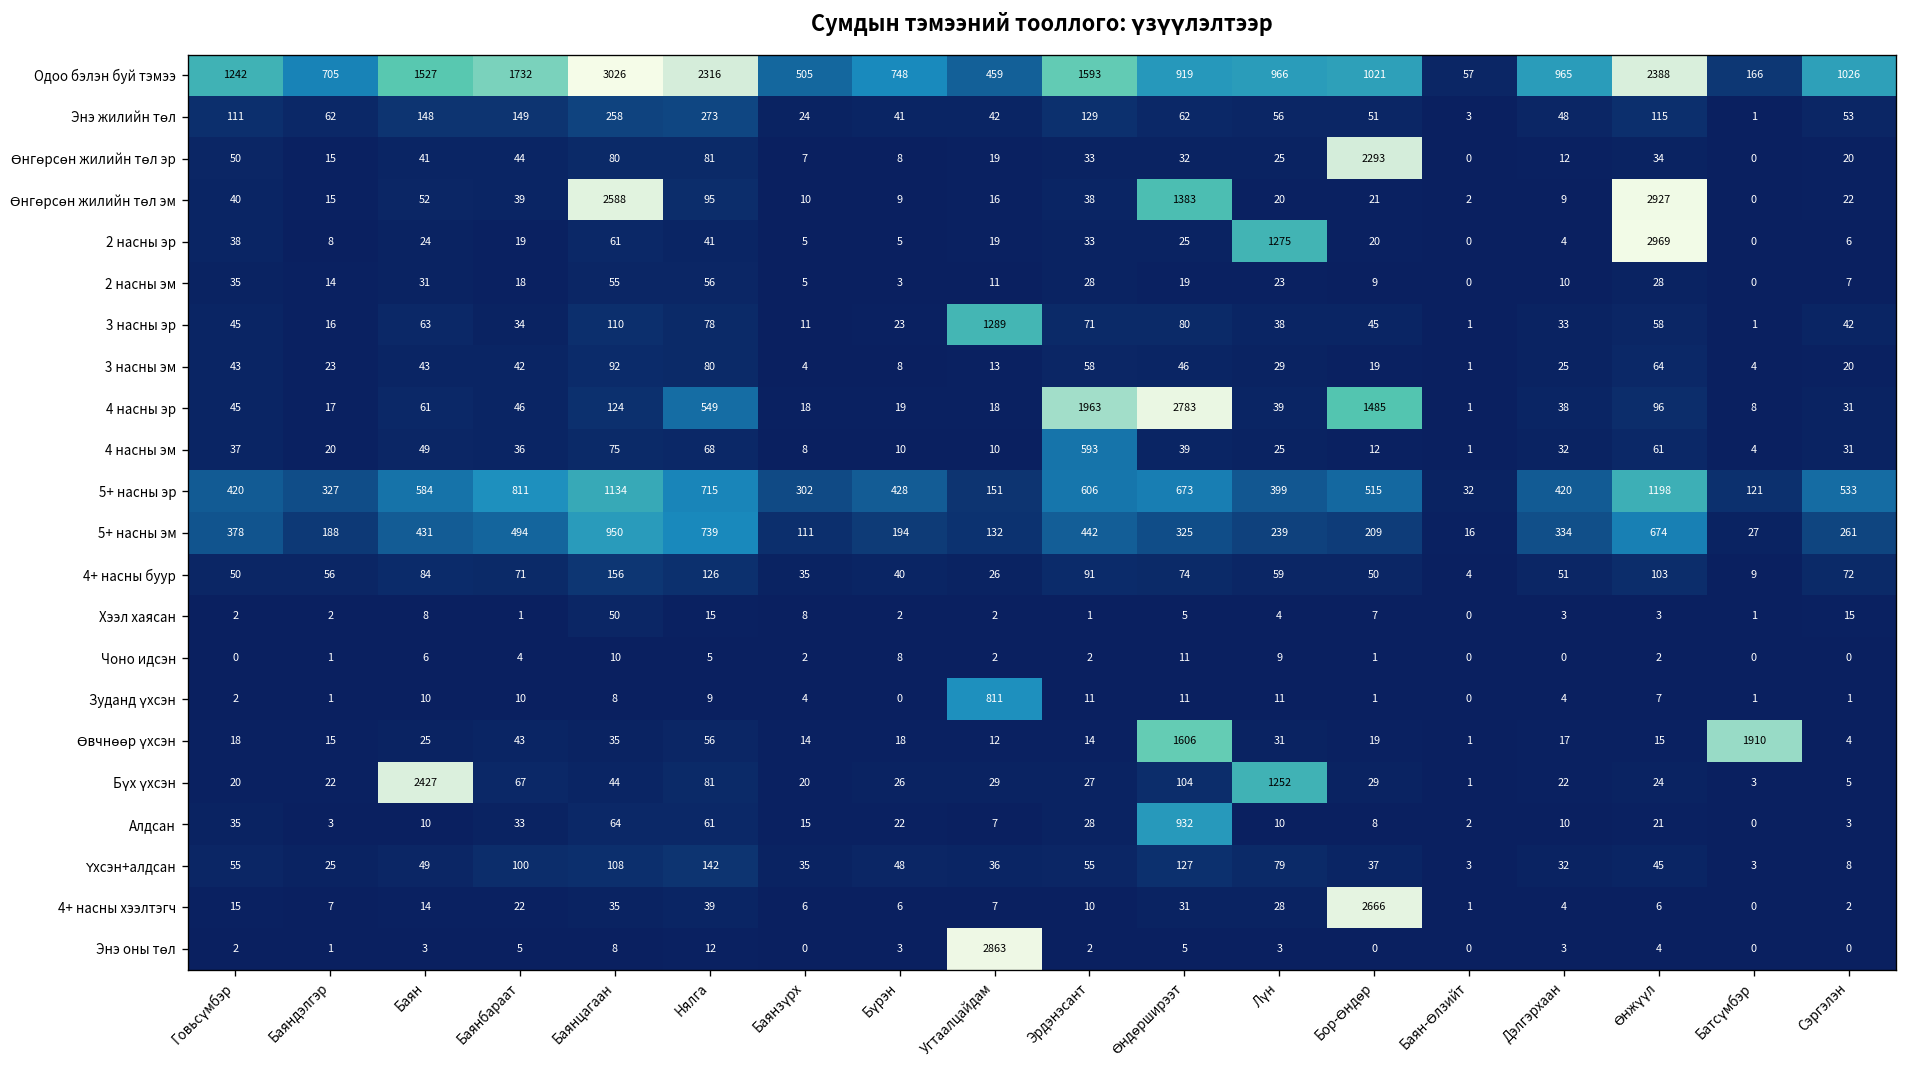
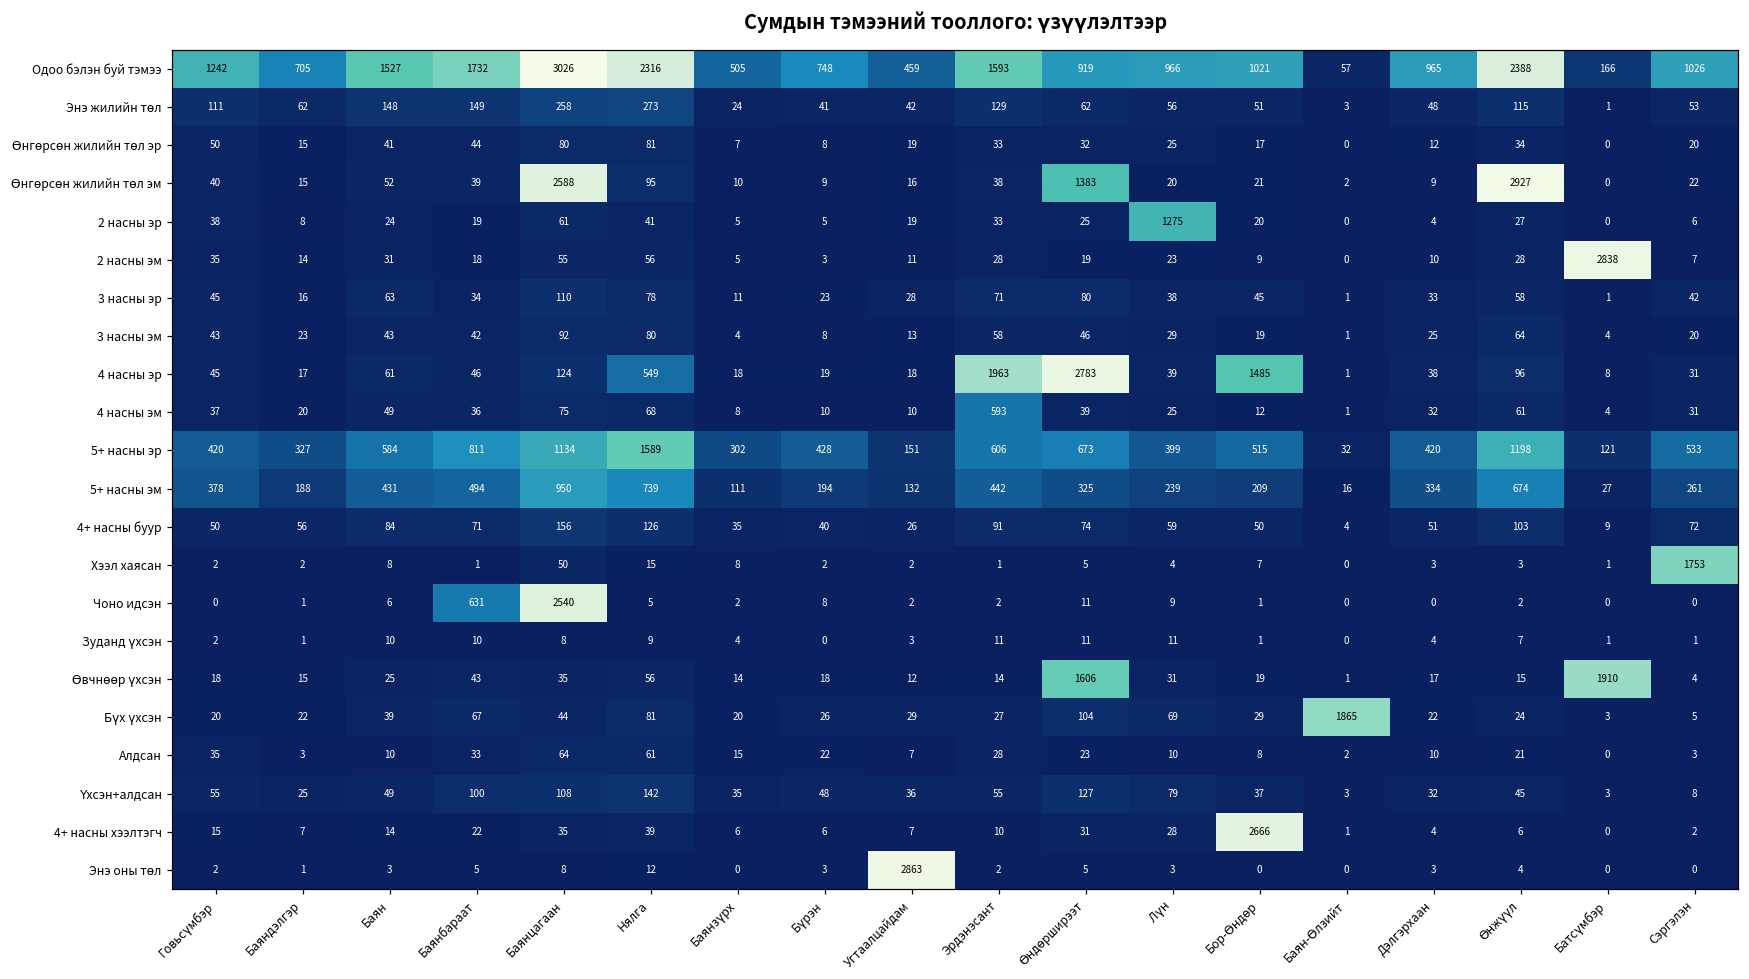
Өнгөрсөн жилийн төл эр, Бор-Өндөр: 2293 -> 17
2 насны эр, Өнжүүл: 2969 -> 27
2 насны эм, Батсүмбэр: 0 -> 2838
3 насны эр, Угтаалцайдам: 1289 -> 28
5+ насны эр, Нялга: 715 -> 1589
Хээл хаясан, Сэргэлэн: 15 -> 1753
Чоно идсэн, Баянбараат: 4 -> 631
Чоно идсэн, Баянцагаан: 10 -> 2540
Зуданд үхсэн, Угтаалцайдам: 811 -> 3
Бүх үхсэн, Баян: 2427 -> 39
Бүх үхсэн, Лүн: 1252 -> 69
Бүх үхсэн, Баян-Өлзийт: 1 -> 1865
Алдсан, Өндөрширээт: 932 -> 23
